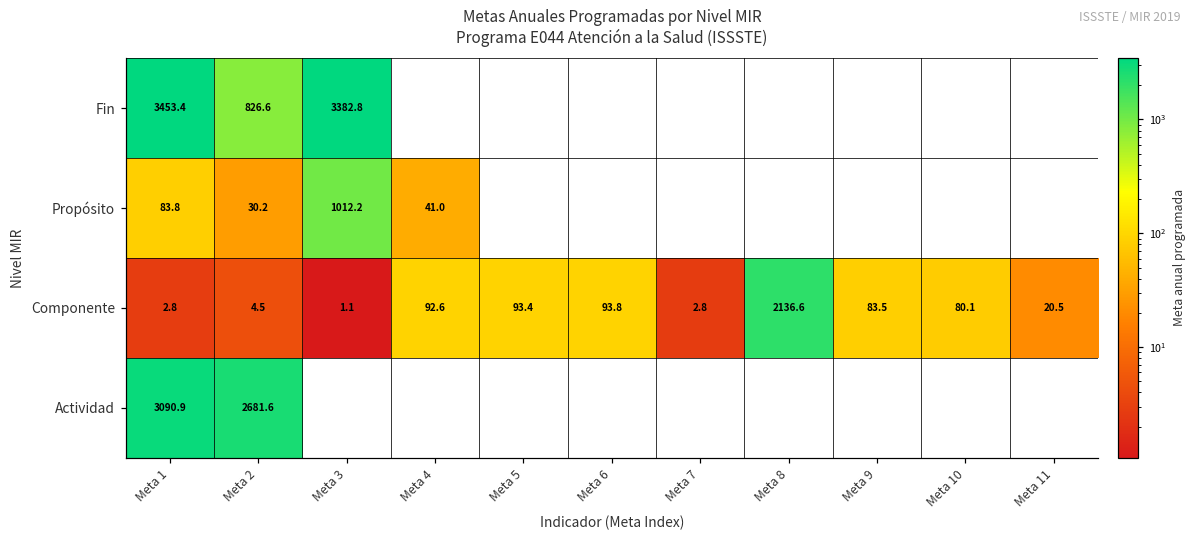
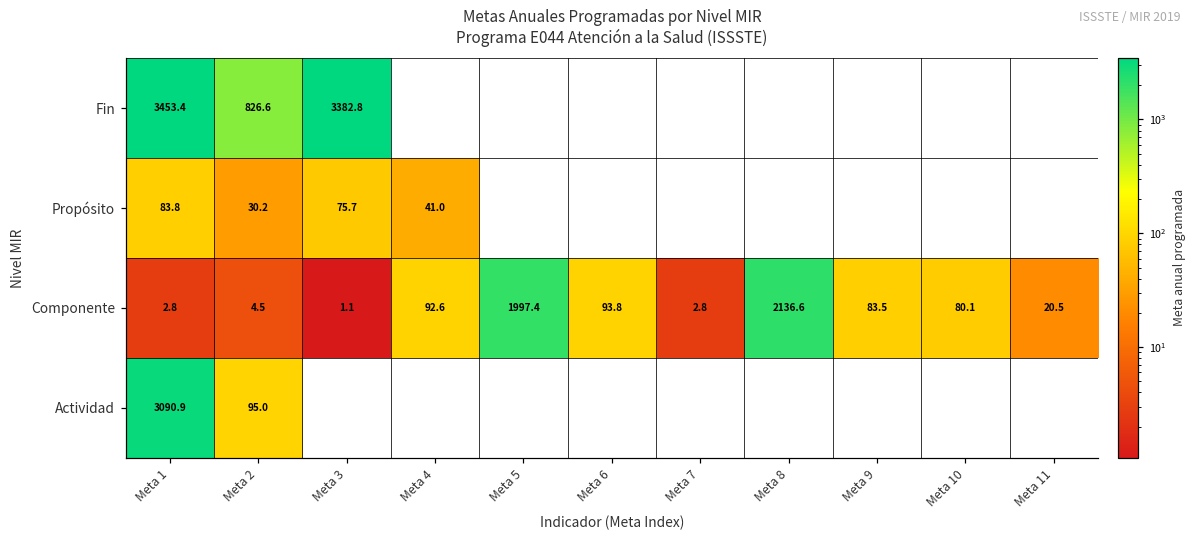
Propósito, Meta 3: 1012.2 -> 75.7
Componente, Meta 5: 93.4 -> 1997.4
Actividad, Meta 2: 2681.6 -> 95.0
